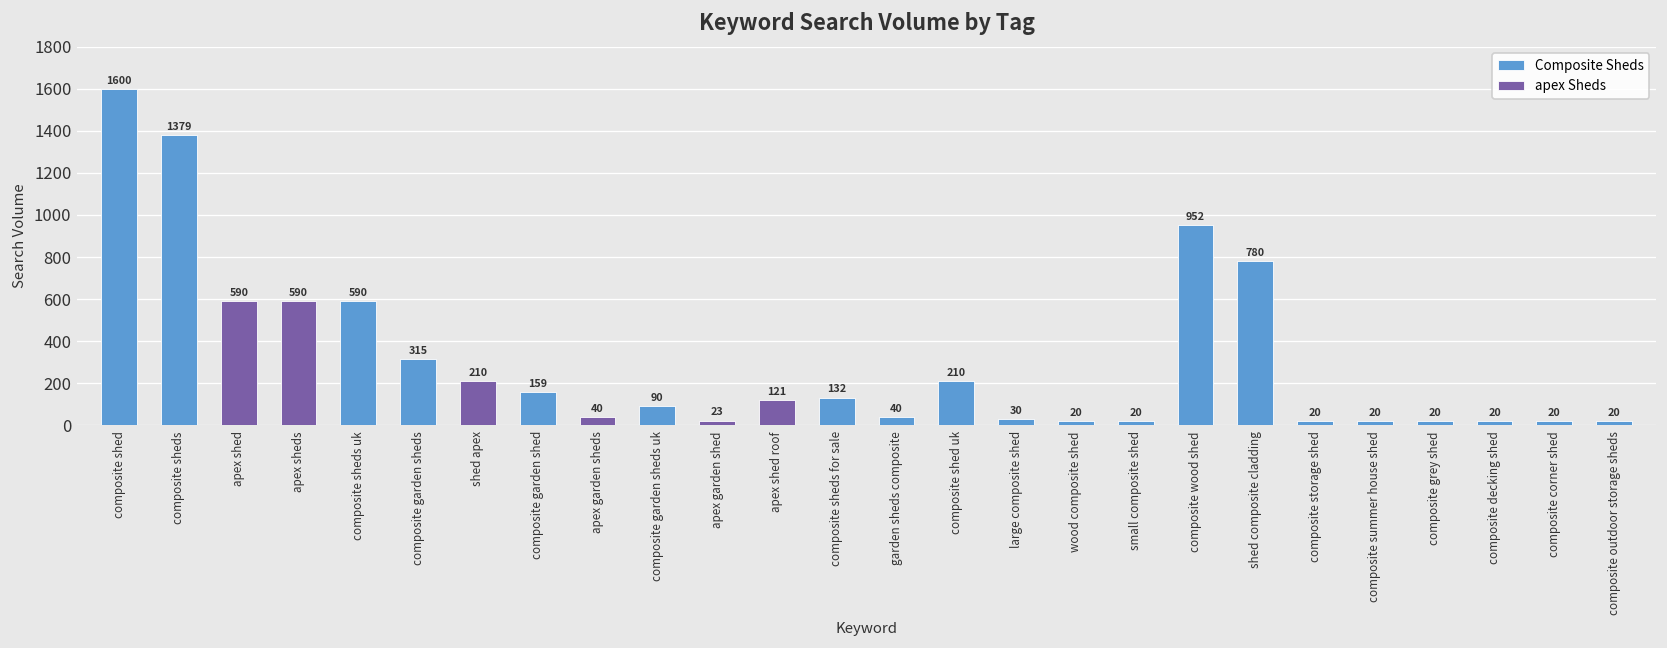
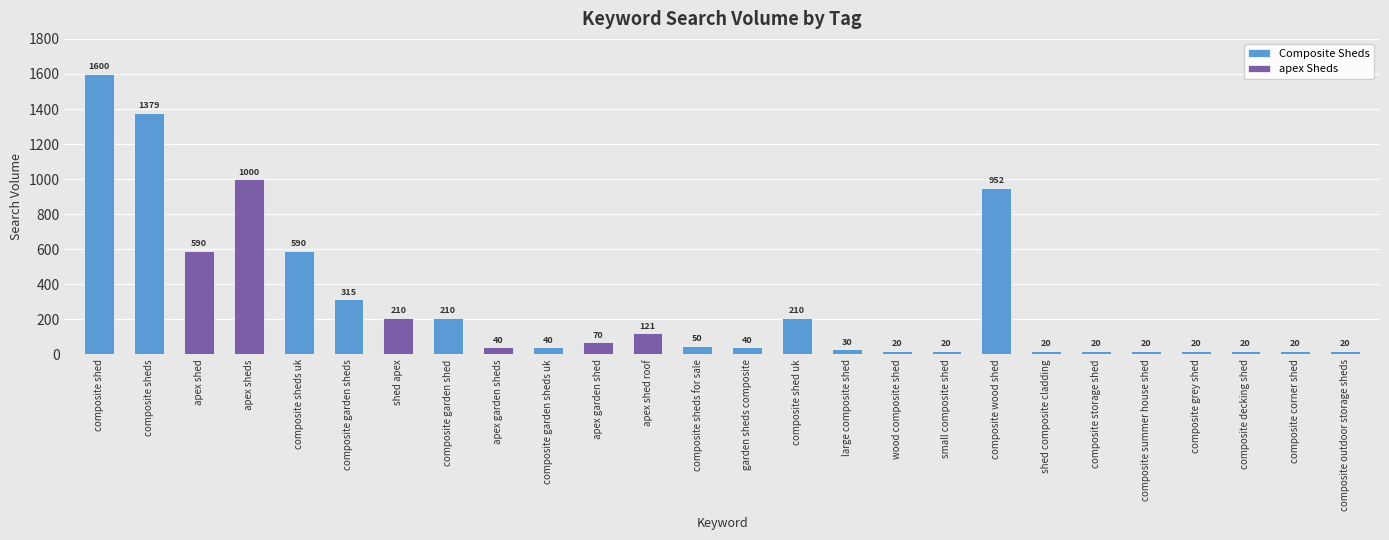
apex sheds: 590 -> 1000
composite garden shed: 159 -> 210
composite garden sheds uk: 90 -> 40
apex garden shed: 23 -> 70
composite sheds for sale: 132 -> 50
shed composite cladding: 780 -> 20
